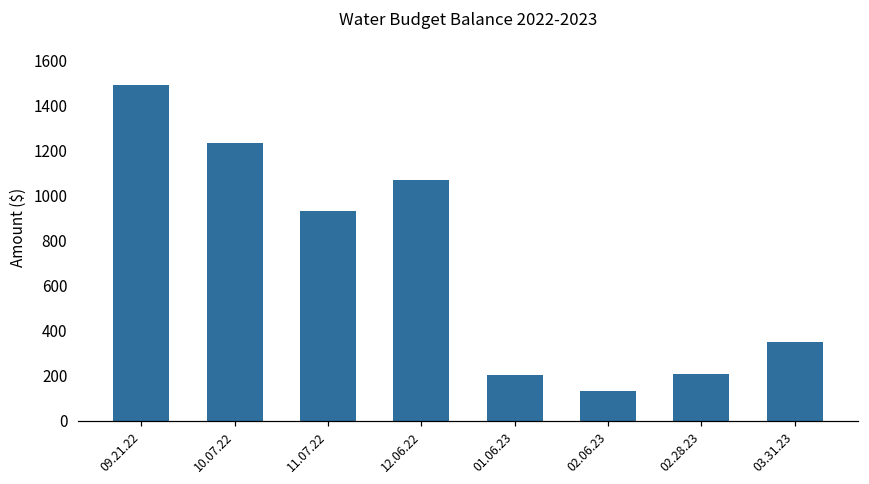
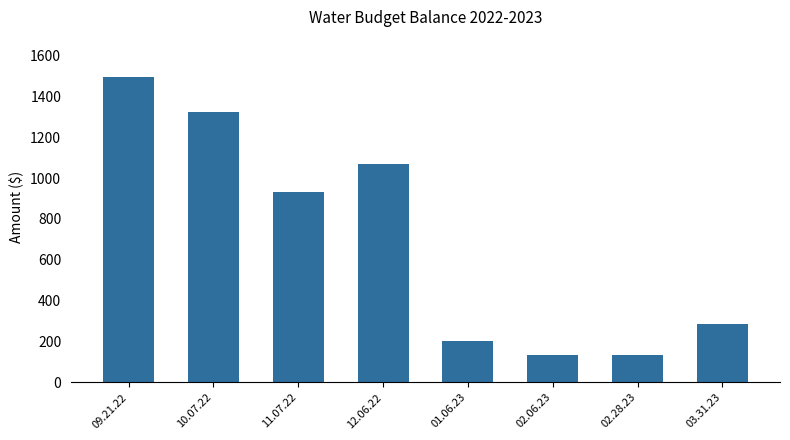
10.07.22: 1240 -> 1320
02.28.23: 210 -> 130
03.31.23: 350 -> 280
